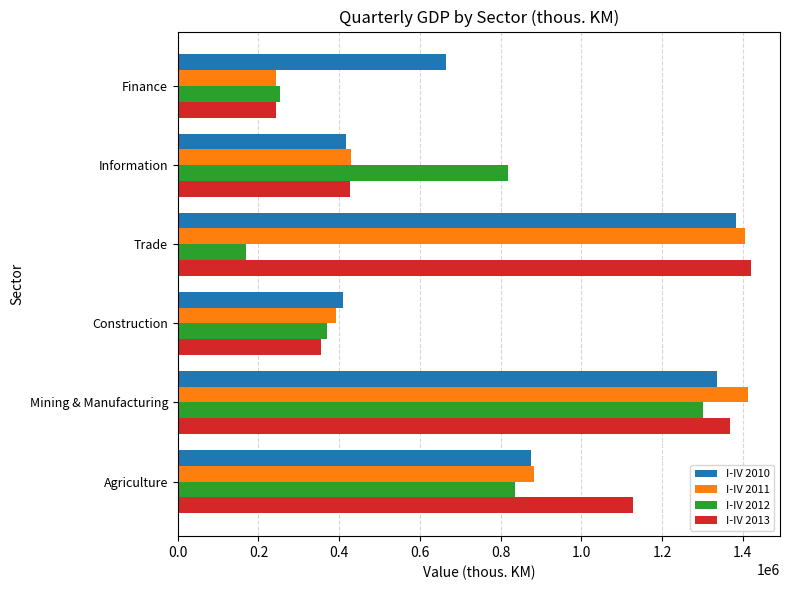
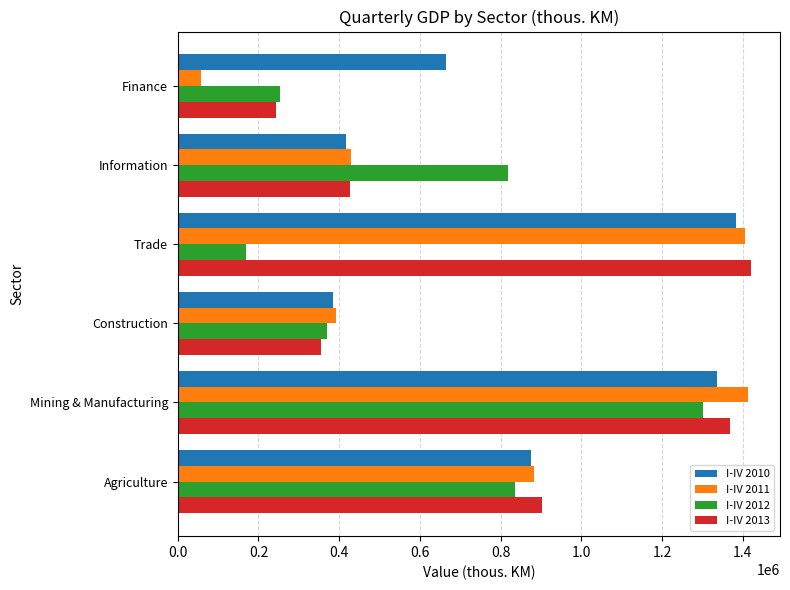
I-IV 2011, Finance: 240000 -> 60000
I-IV 2010, Construction: 410000 -> 380000
I-IV 2013, Agriculture: 1130000 -> 900000
